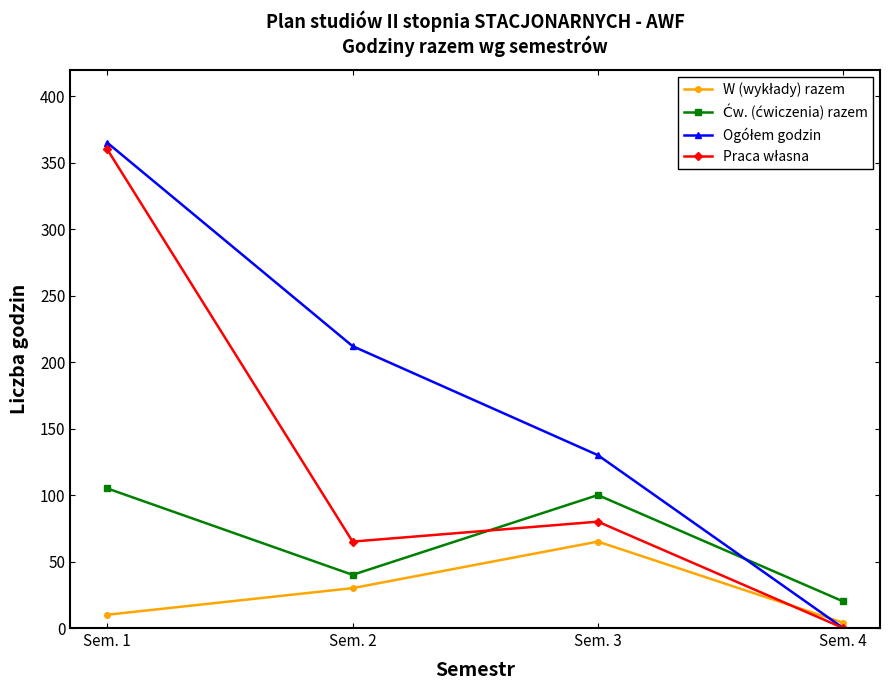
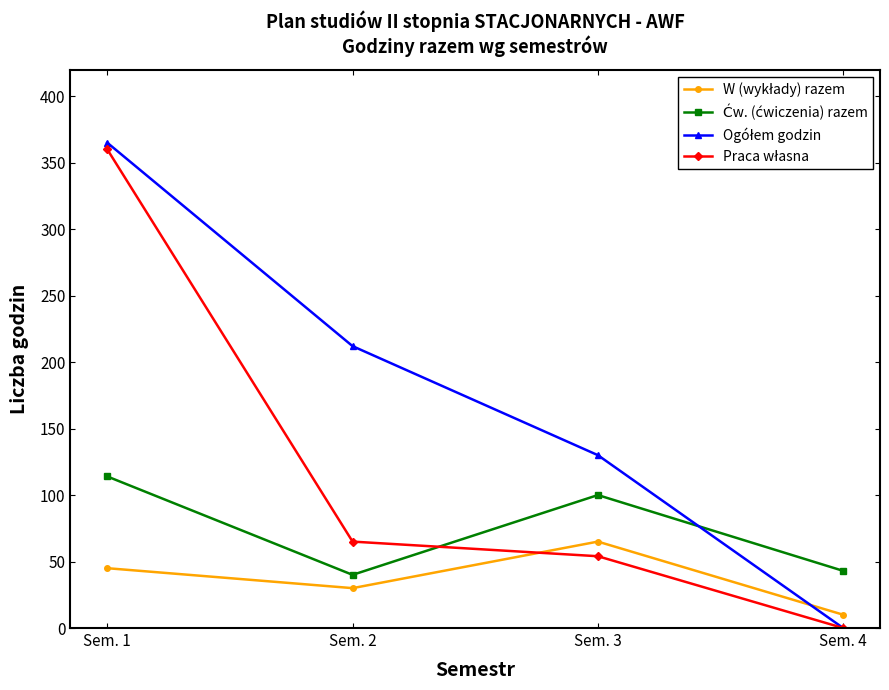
W (wykłady) razem, Sem. 1: 10 -> 45
Ćw. (ćwiczenia) razem, Sem. 1: 105 -> 114
Praca własna, Sem. 3: 80 -> 54
W (wykłady) razem, Sem. 4: 4 -> 10
Ćw. (ćwiczenia) razem, Sem. 4: 20 -> 43
